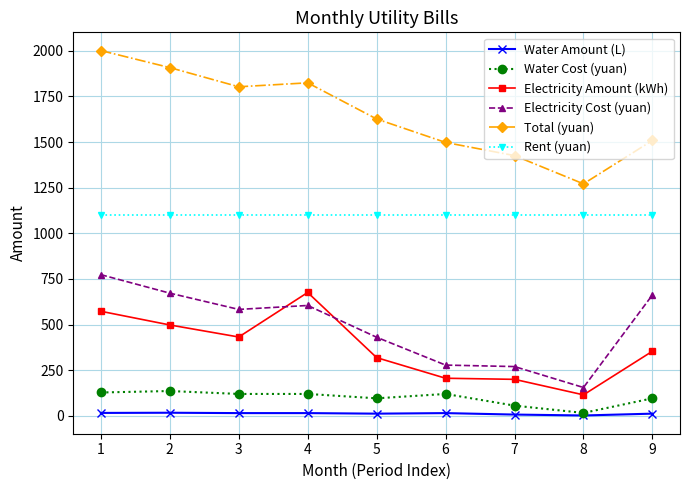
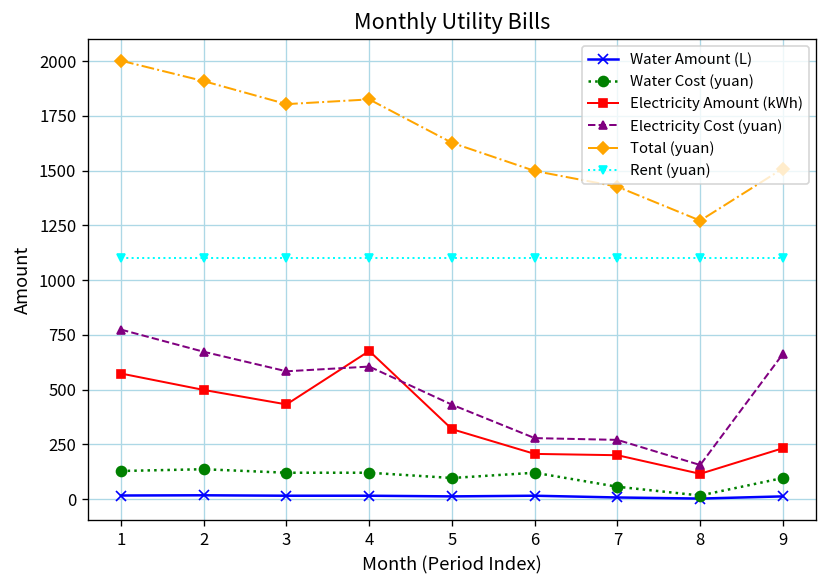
Electricity Amount (kWh), 9: 350 -> 230
